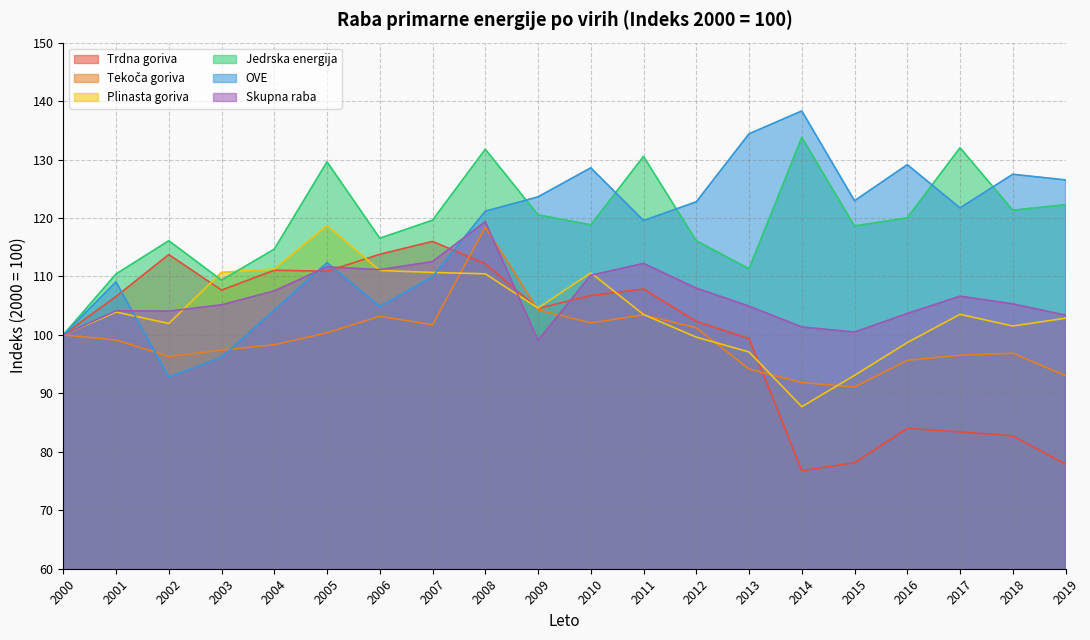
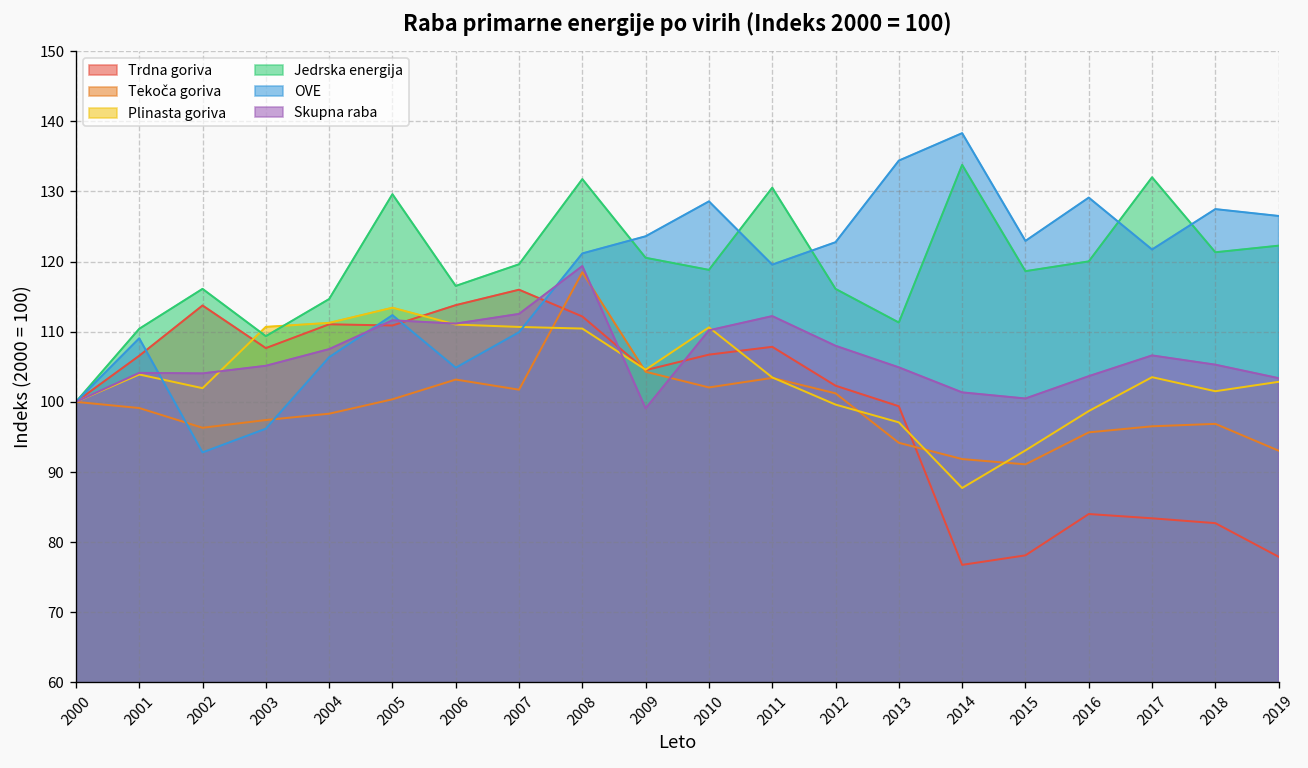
OVE, 2004: 104 -> 106
Plinasta goriva, 2005: 119 -> 113
